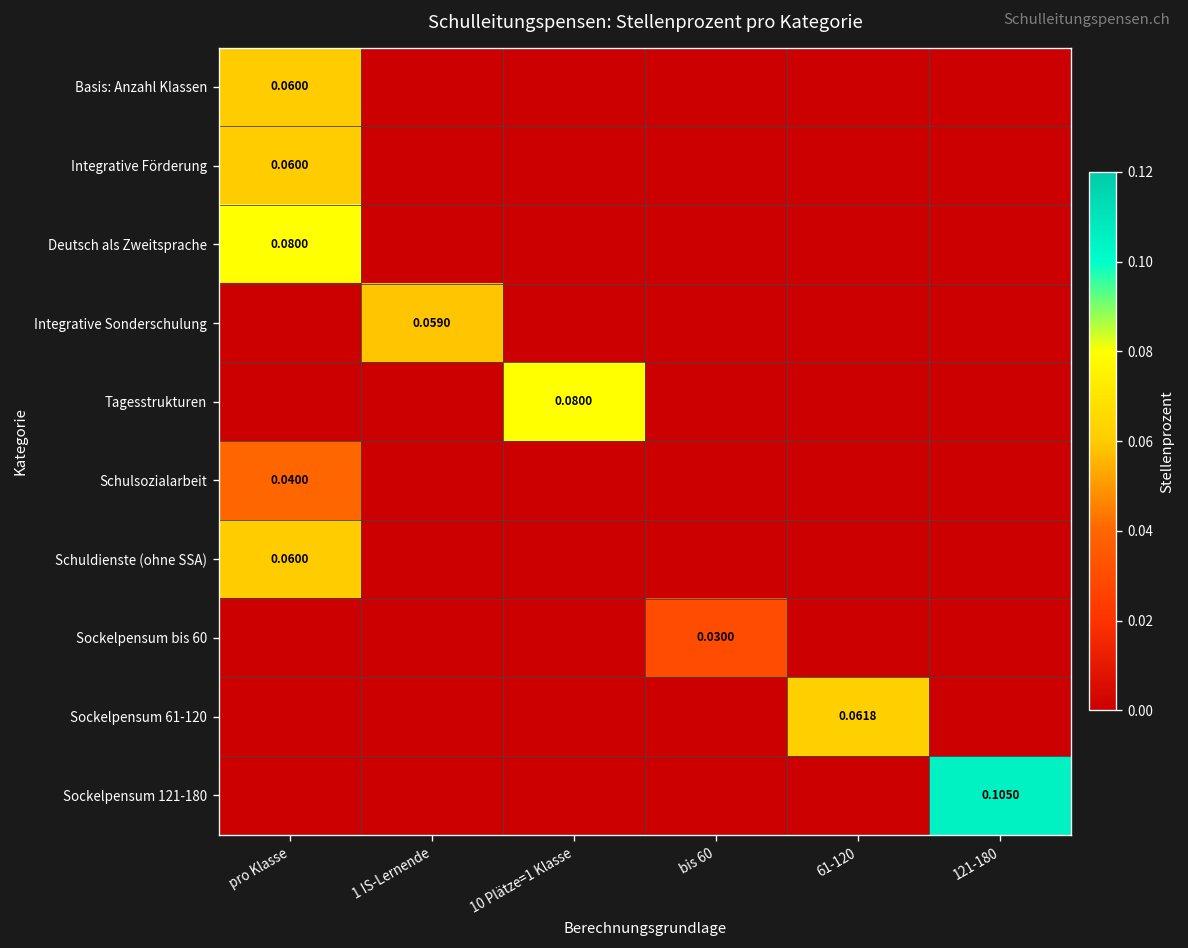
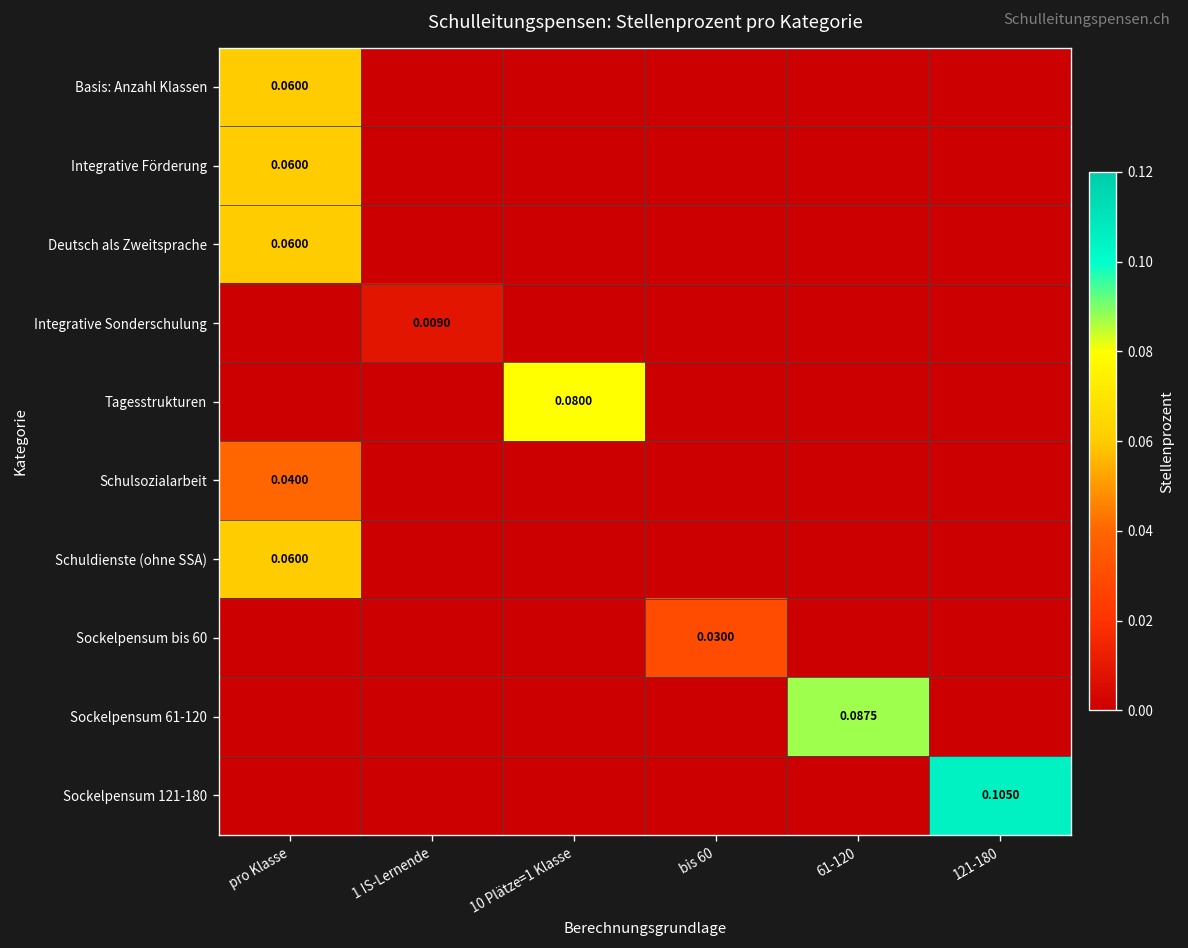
Deutsch als Zweitsprache, pro Klasse: 0.0800 -> 0.0600
Integrative Sonderschulung, 1 IS-Lernende: 0.0590 -> 0.0090
Sockelpensum 61-120, 61-120: 0.0618 -> 0.0875
